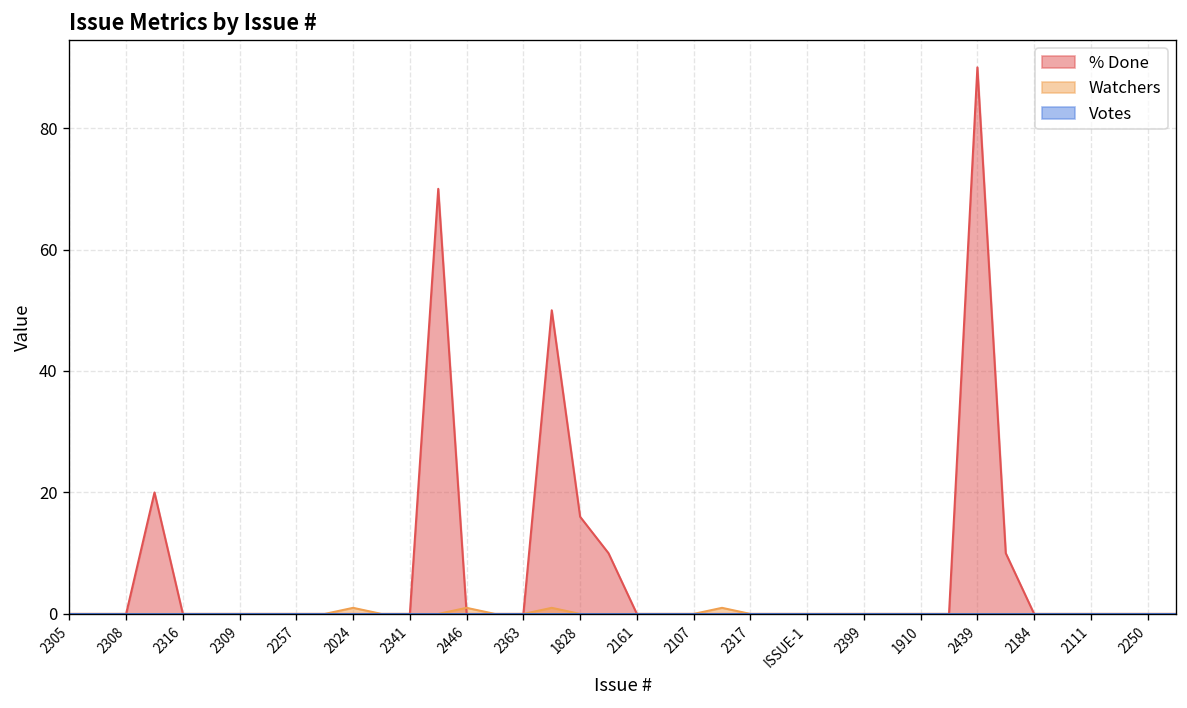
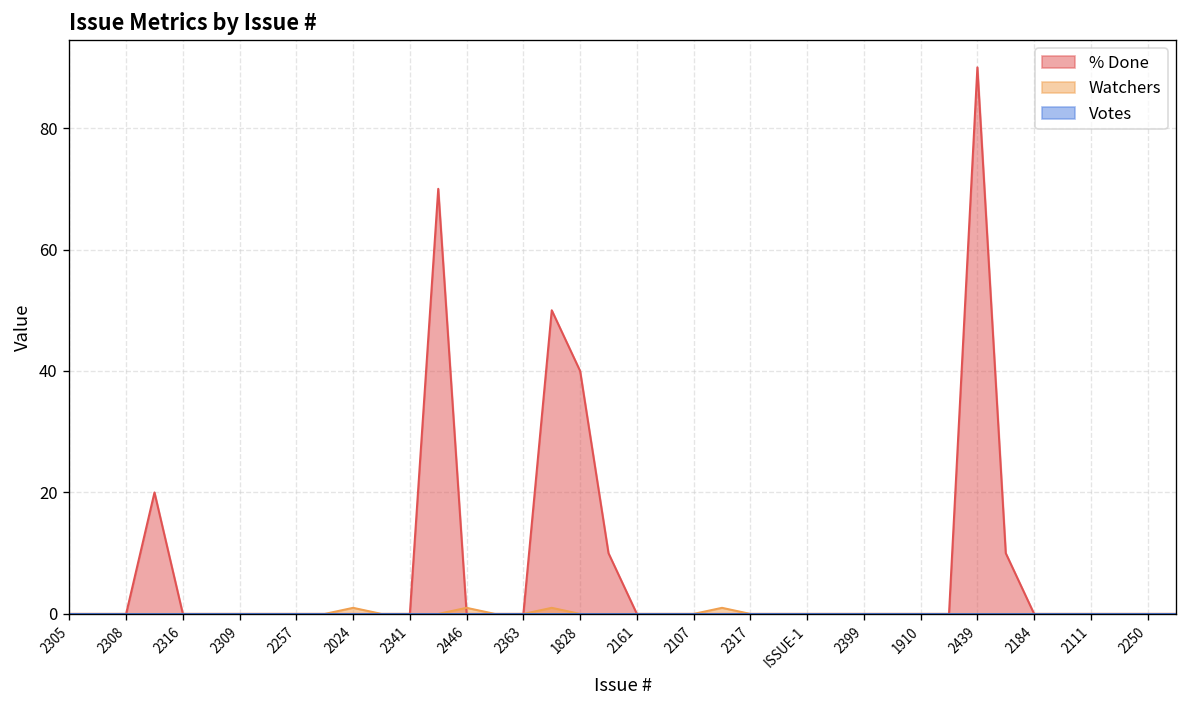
% Done, 1828: 16 -> 40
